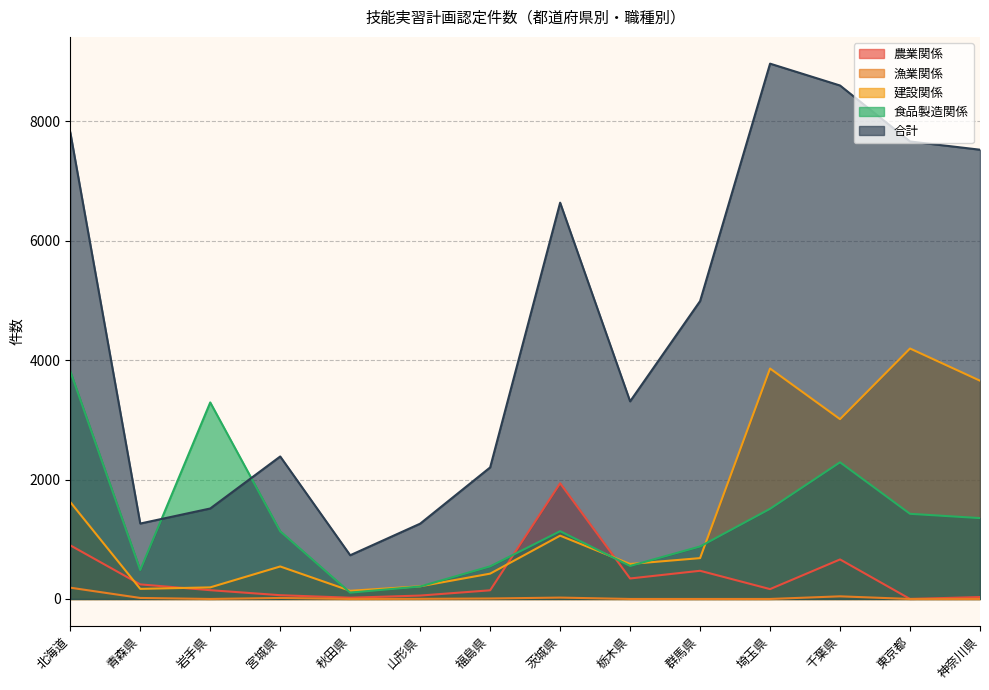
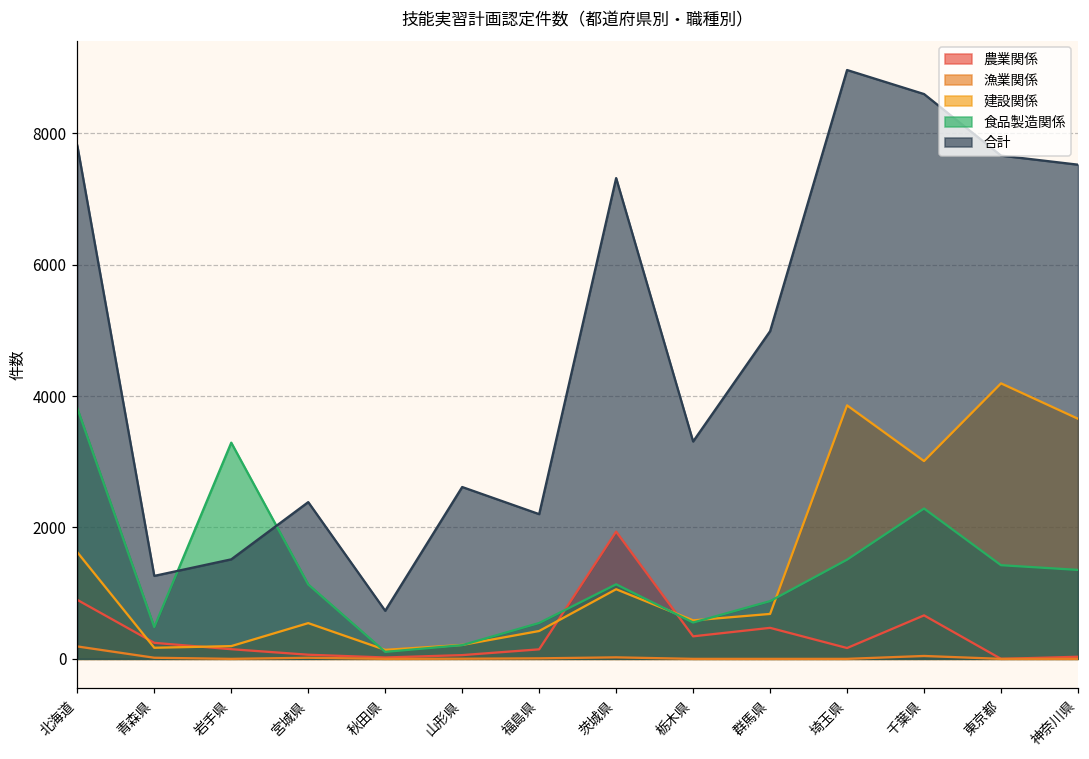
合計, 山形県: 1300 -> 2600
合計, 茨城県: 6600 -> 7300
